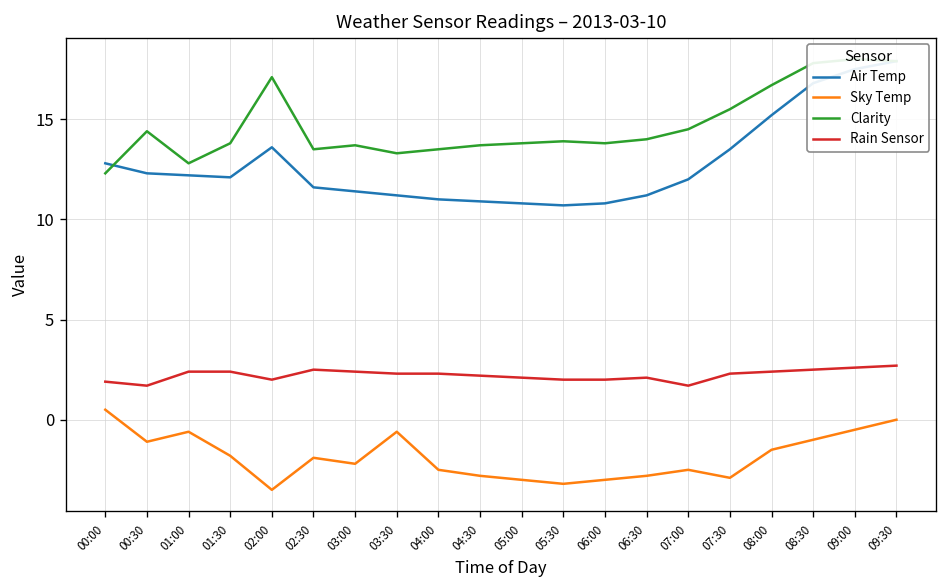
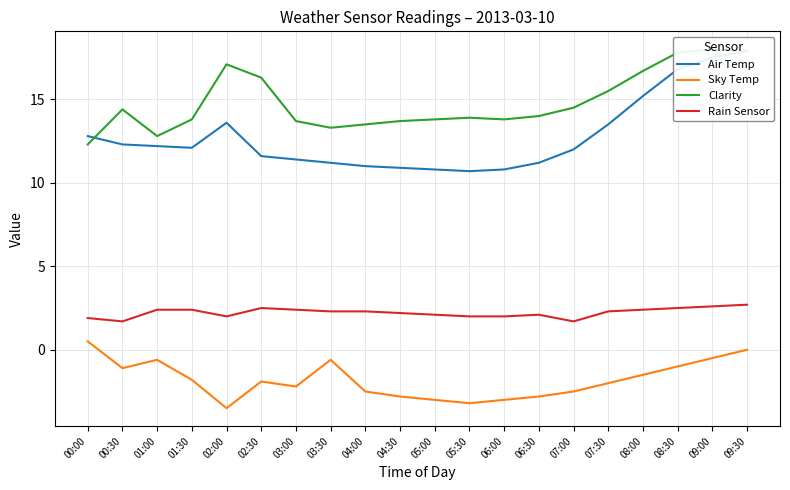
Clarity, 02:30: 13.5 -> 16.3
Sky Temp, 07:30: -2.9 -> -2.0
